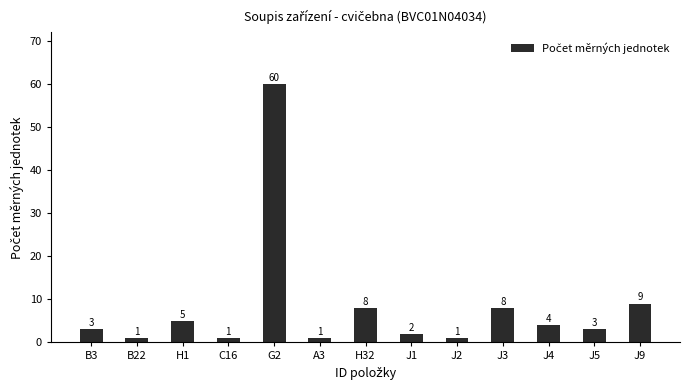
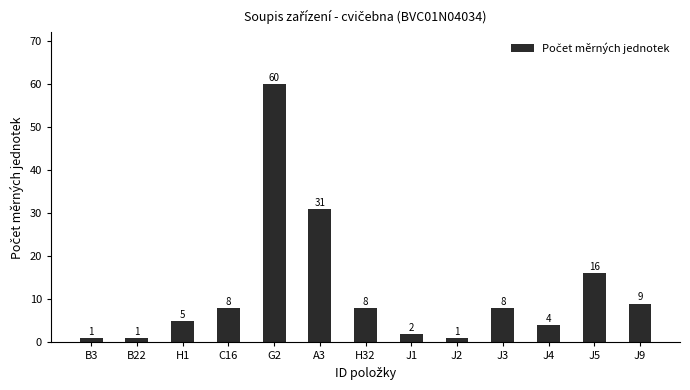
B3: 3 -> 1
C16: 1 -> 8
A3: 1 -> 31
J5: 3 -> 16
